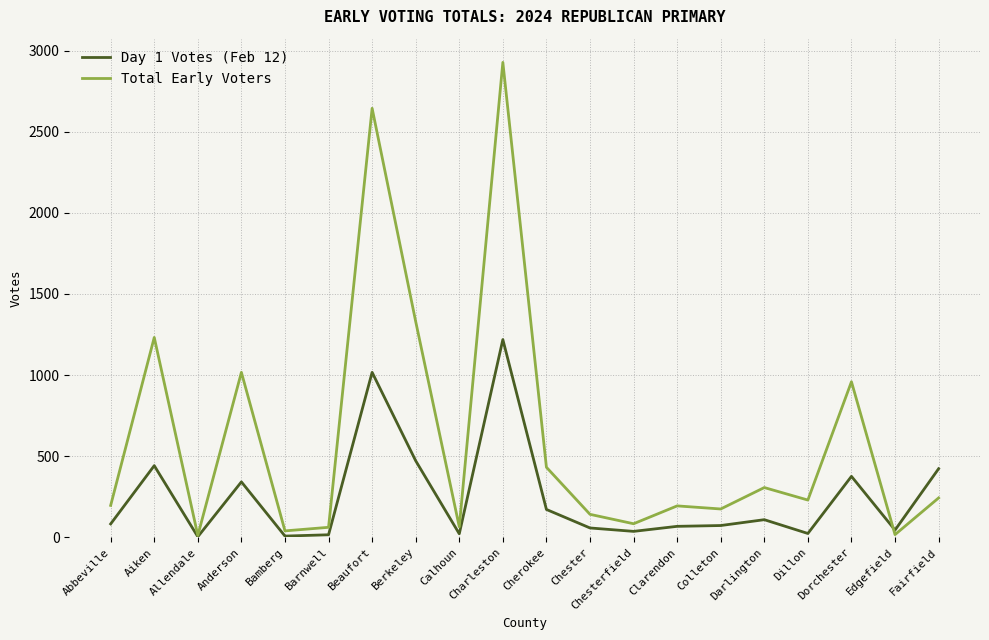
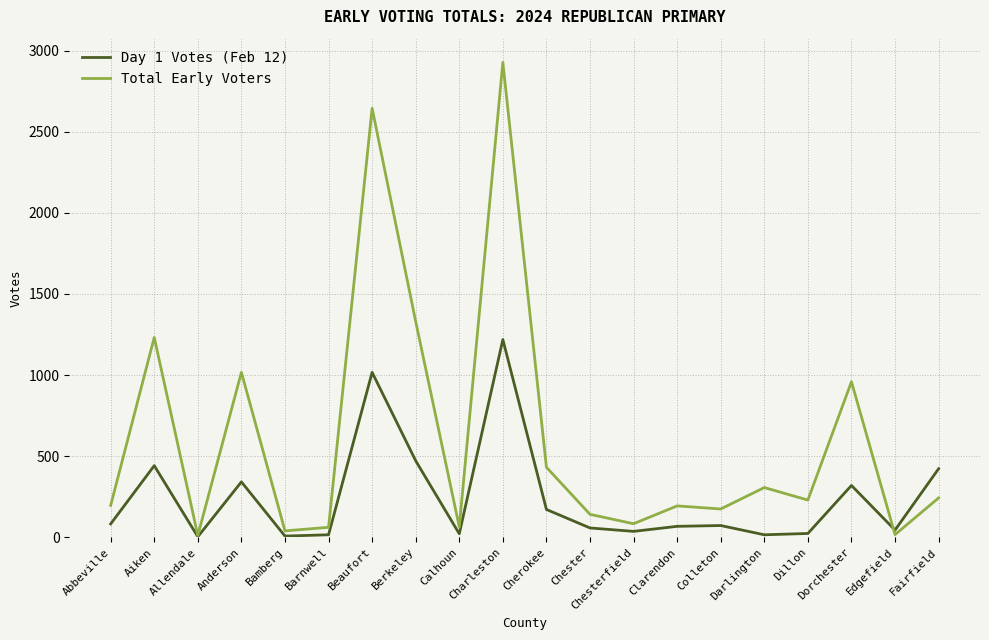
Day 1 Votes (Feb 12), Darlington: 110 -> 20
Day 1 Votes (Feb 12), Dorchester: 380 -> 320
